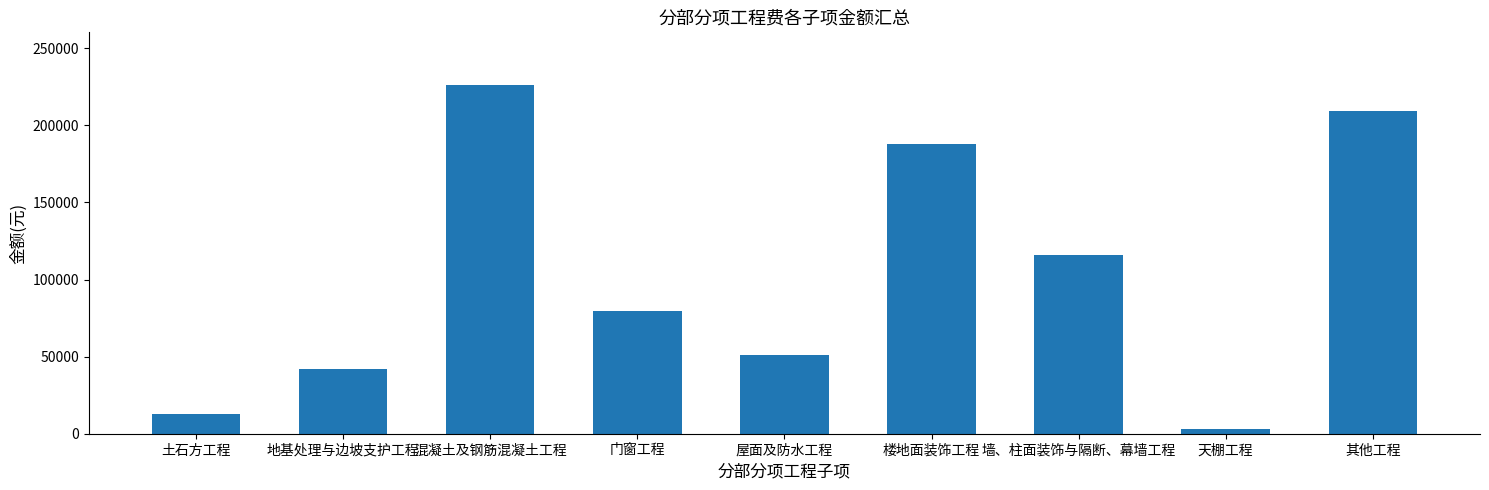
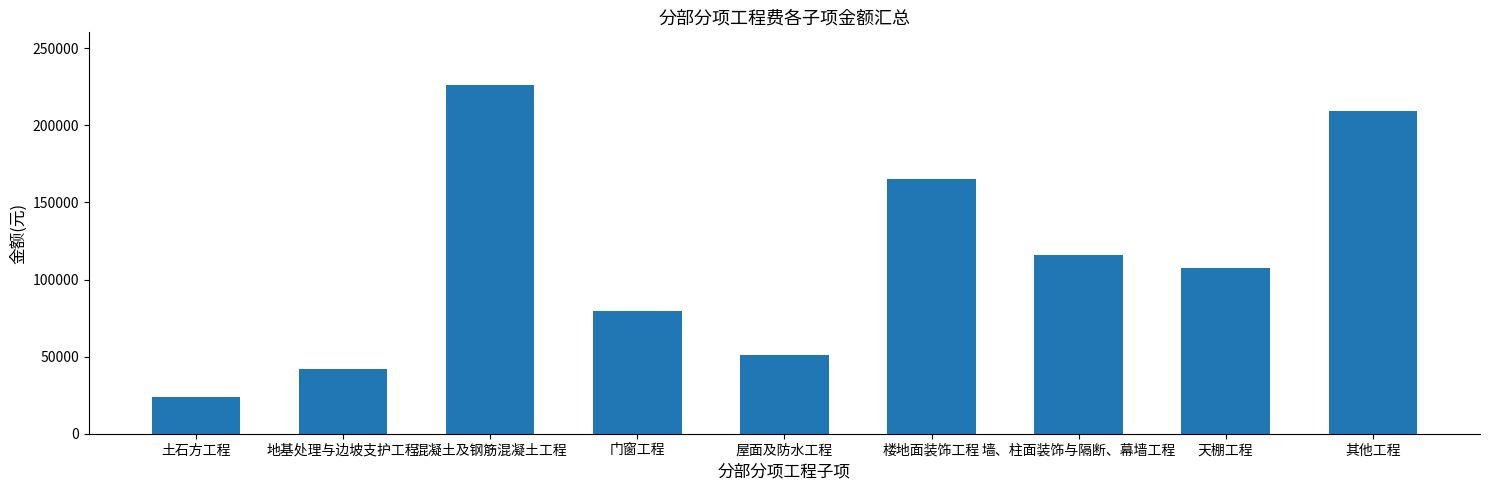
土石方工程: 13000 -> 24000
楼地面装饰工程: 188000 -> 165000
天棚工程: 3000 -> 107000
